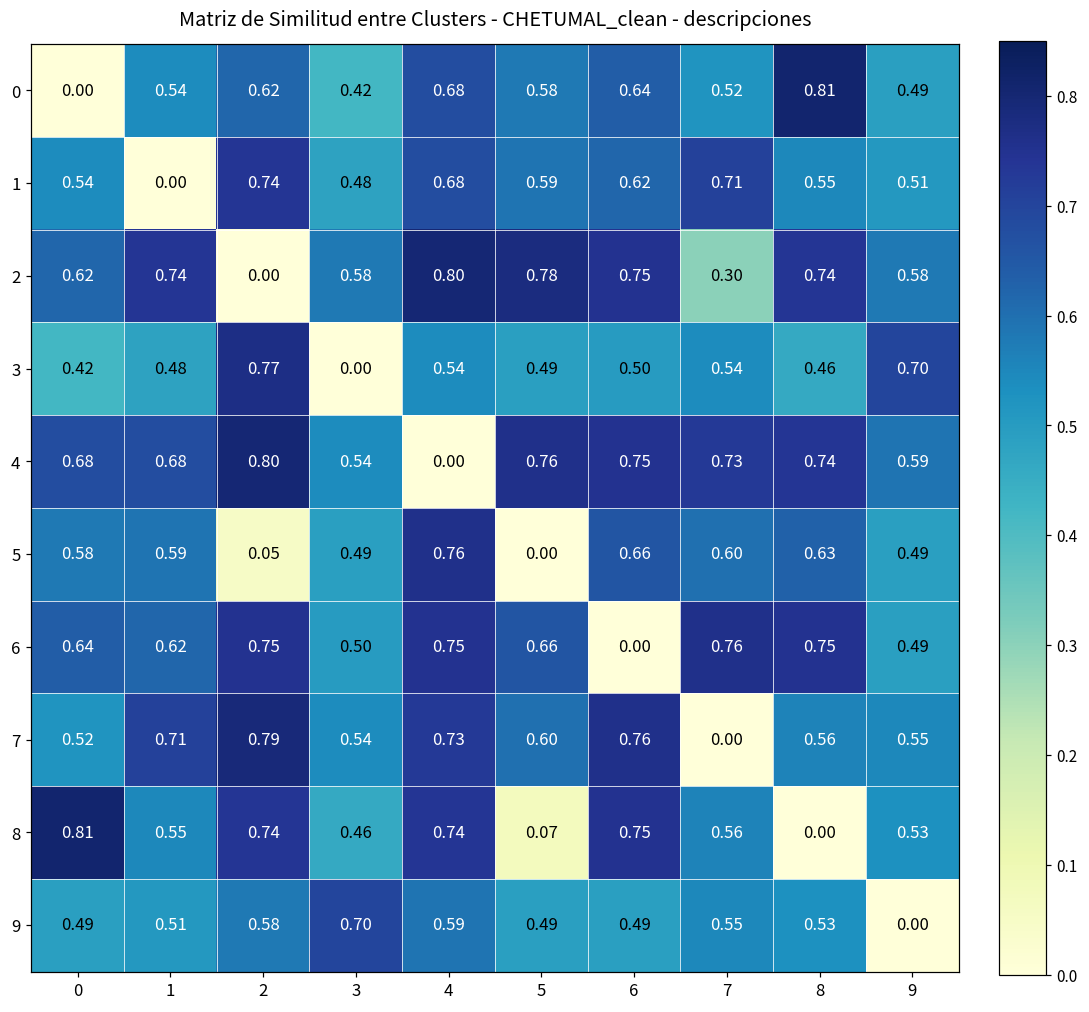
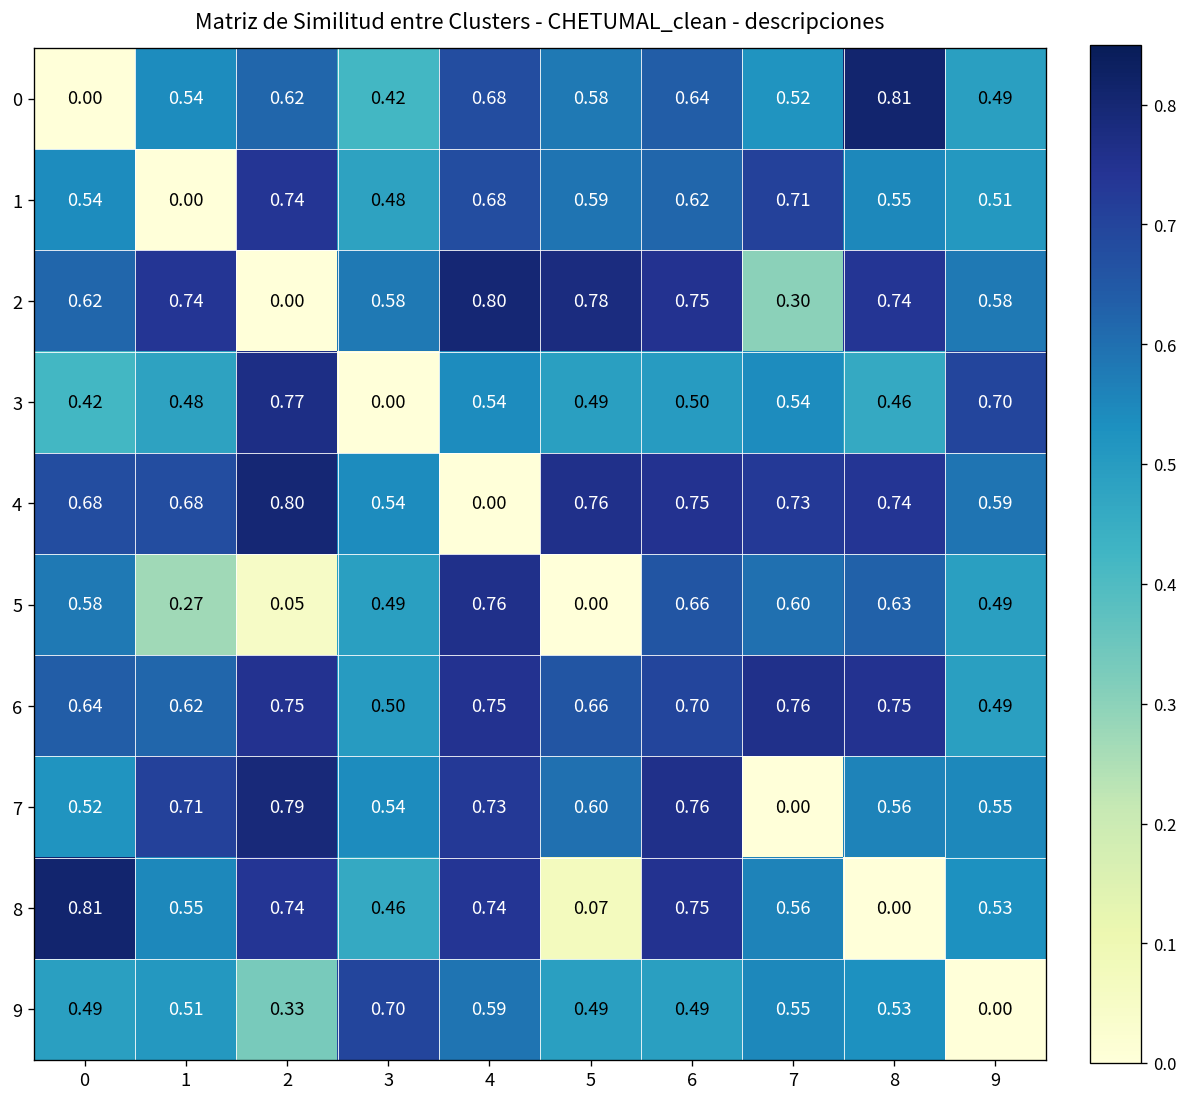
5, 1: 0.59 -> 0.27
6, 6: 0.00 -> 0.70
9, 2: 0.58 -> 0.33
